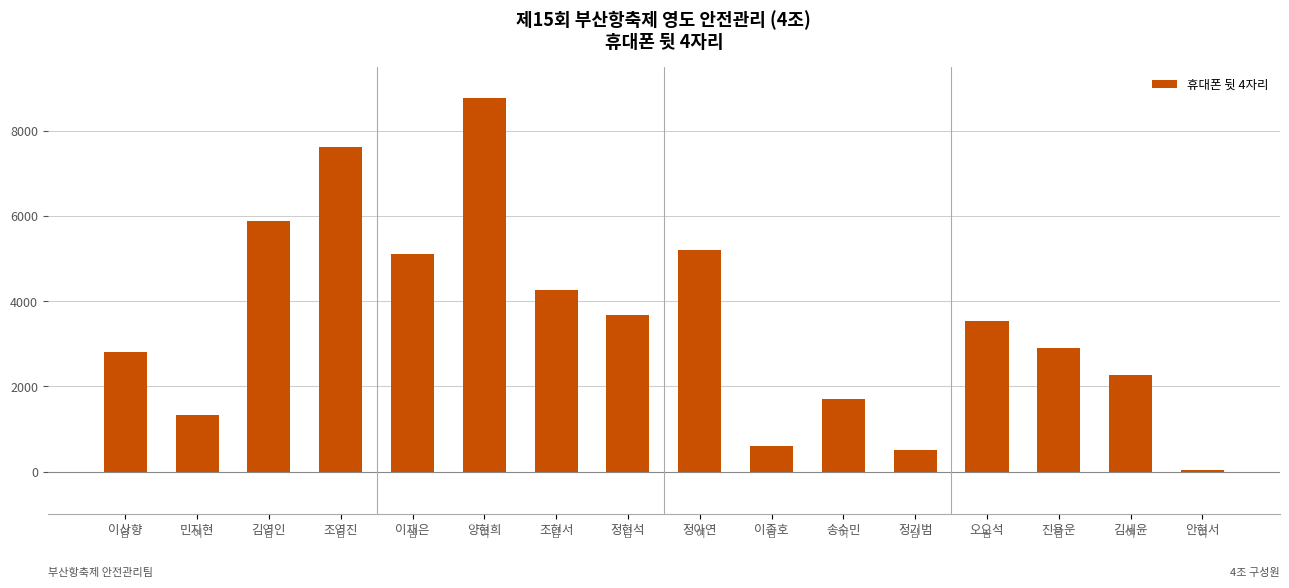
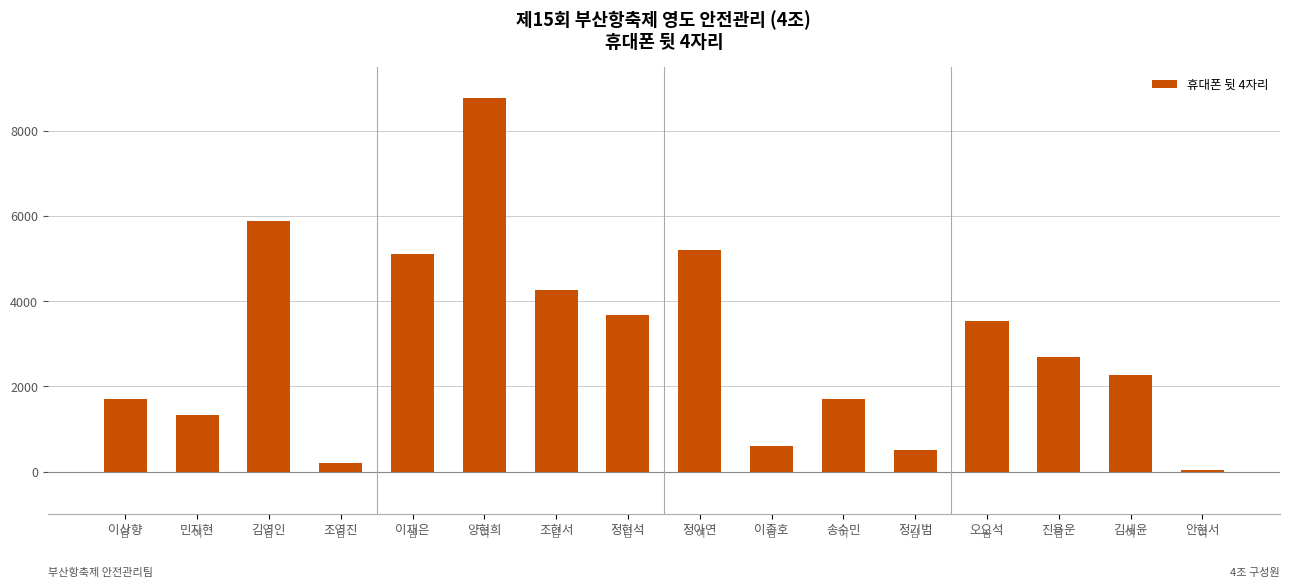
이상향: 2800 -> 1700
조영진: 7600 -> 200
진용운: 2900 -> 2700
